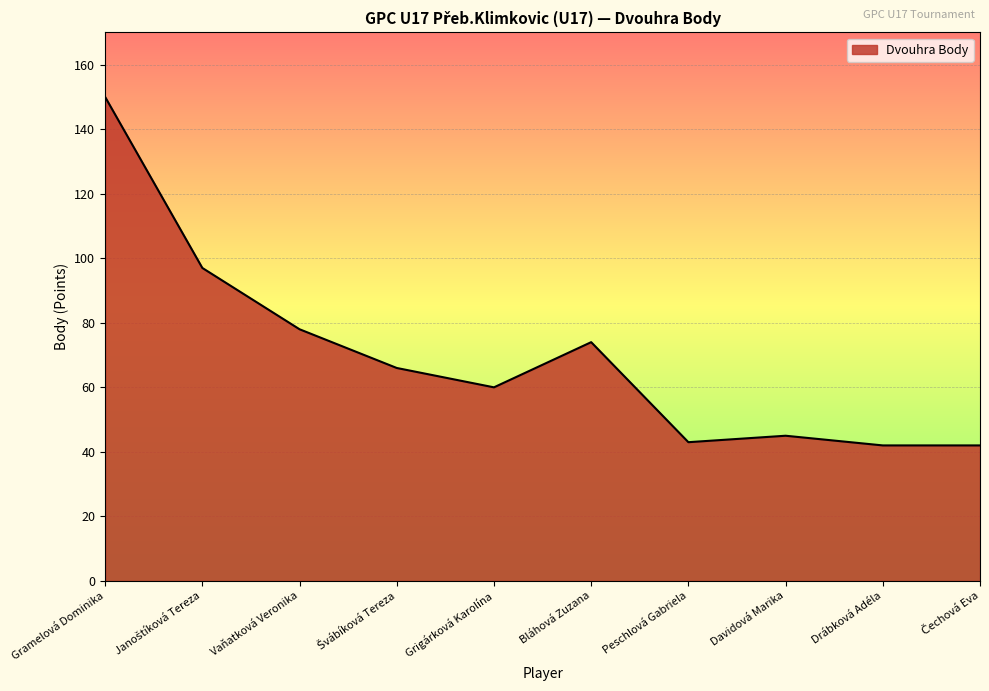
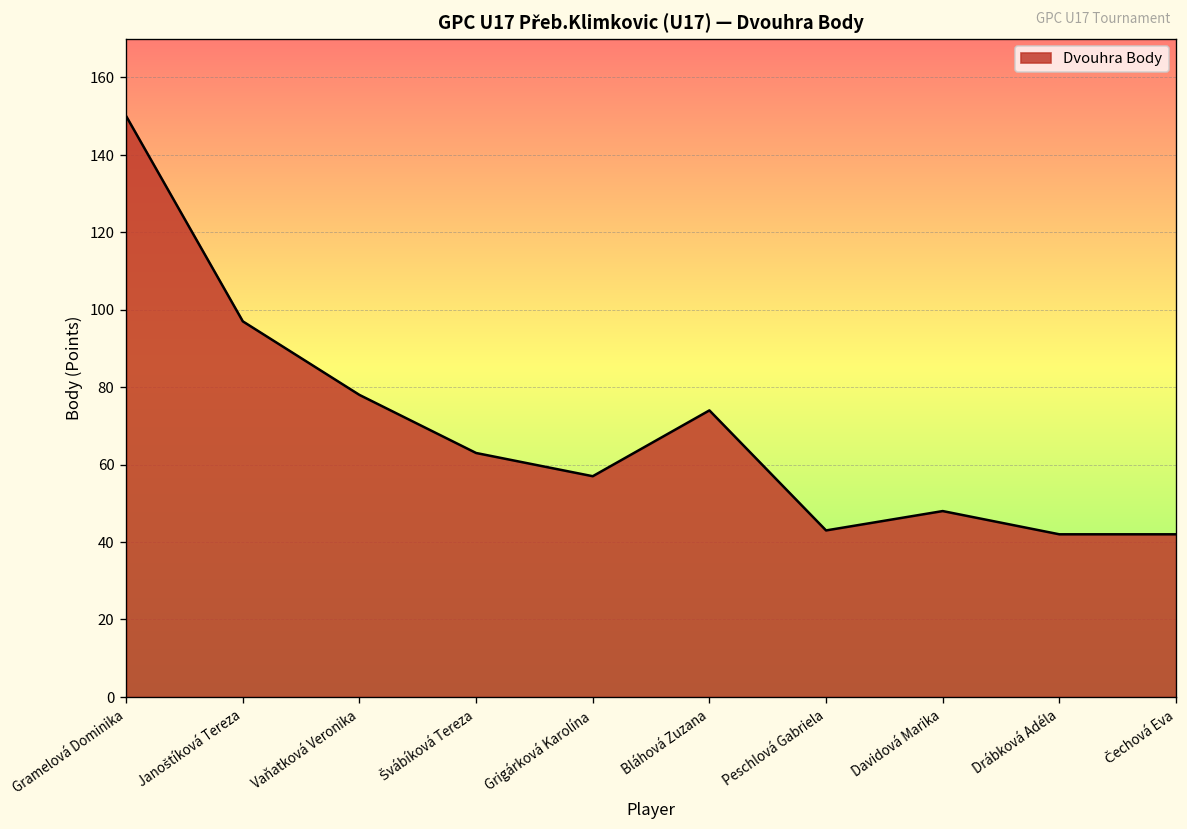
Švábíková Tereza: 66 -> 63
Grigárková Karolína: 60 -> 57
Davidová Marika: 45 -> 48
